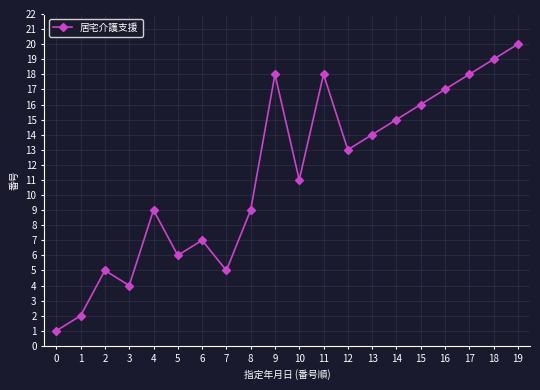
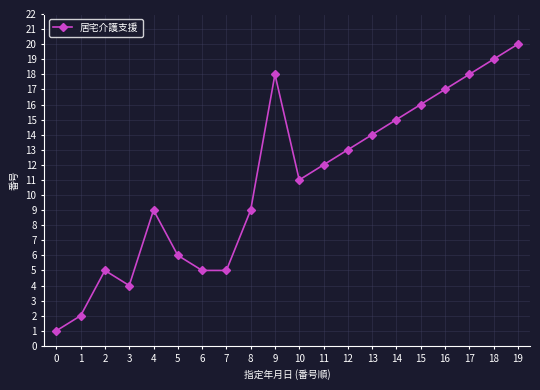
6: 7 -> 5
11: 18 -> 12
